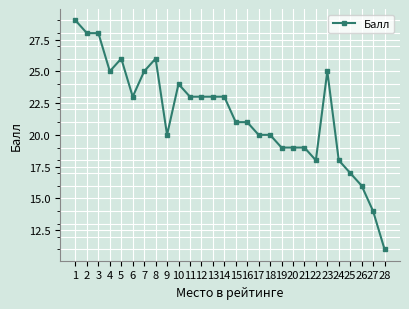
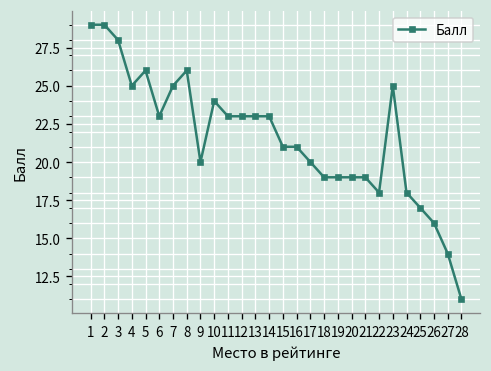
2: 28 -> 29
18: 20 -> 19
